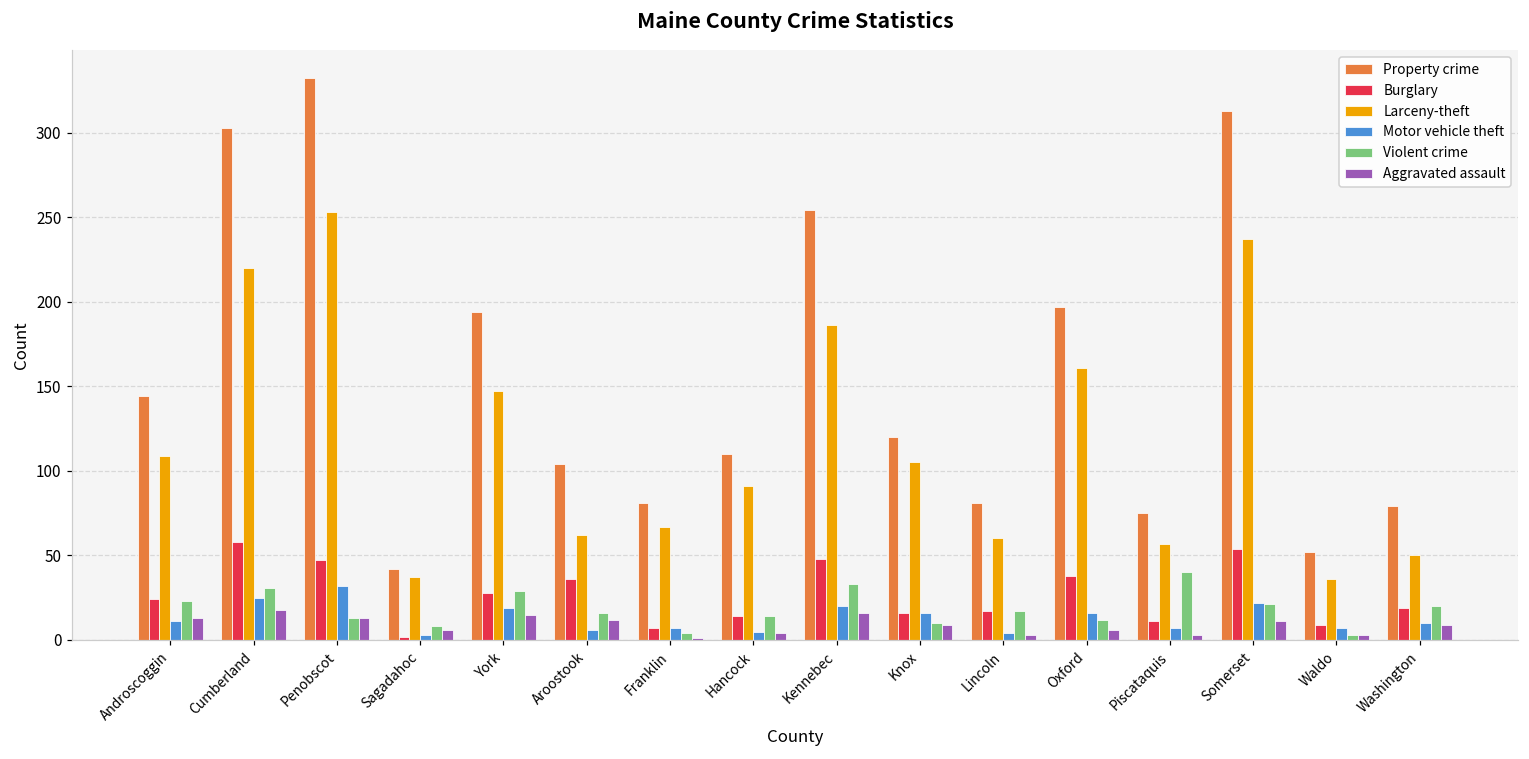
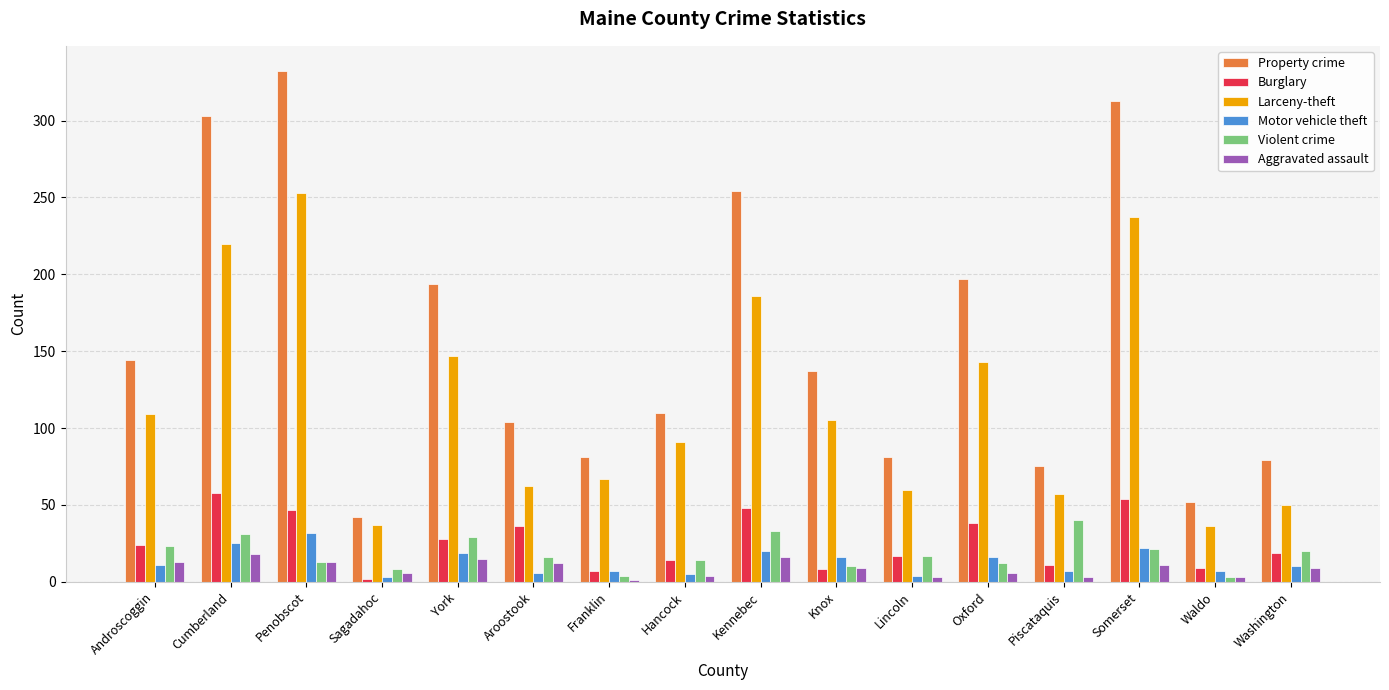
Property crime, Knox: 120 -> 137
Burglary, Knox: 16 -> 8
Larceny-theft, Oxford: 161 -> 143
